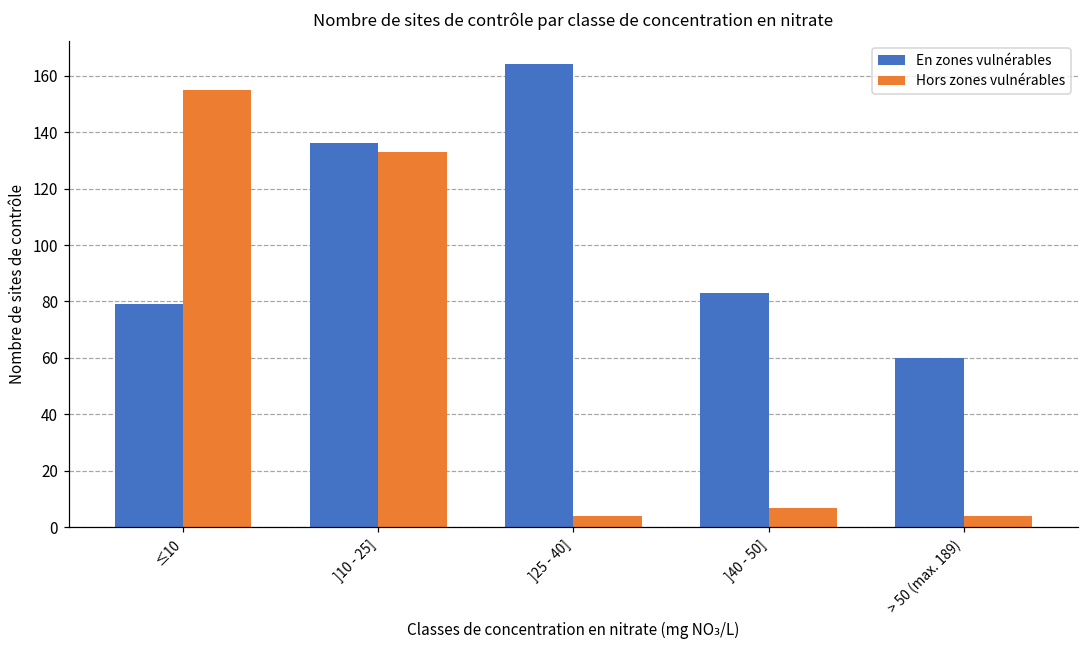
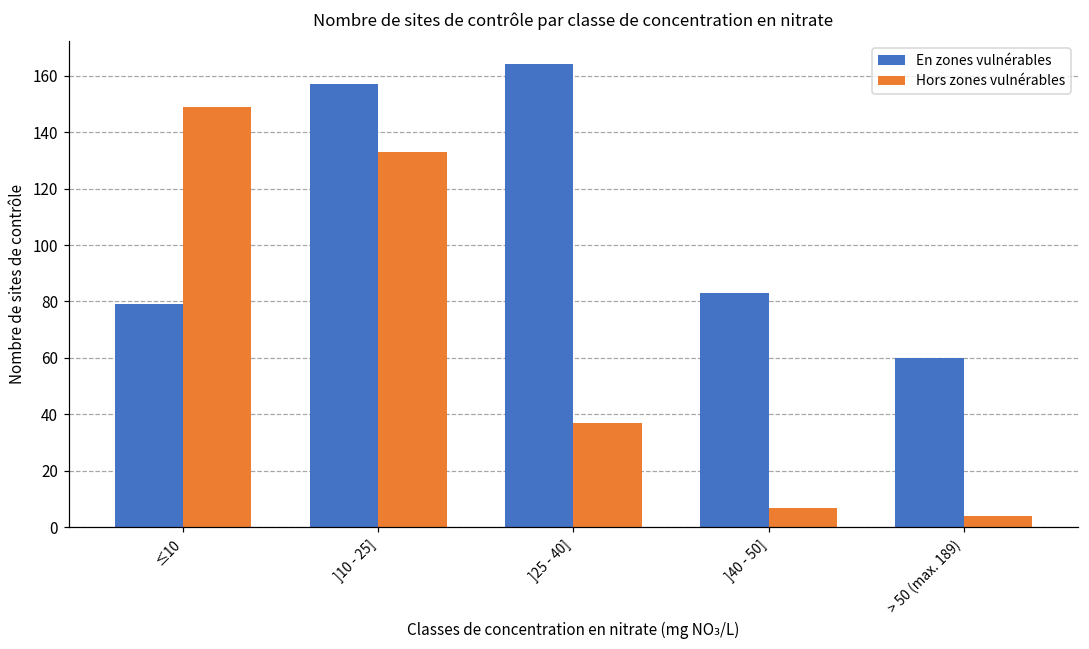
Hors zones vulnérables, ≤10: 155 -> 149
En zones vulnérables, ]10 - 25]: 136 -> 157
Hors zones vulnérables, ]25 - 40]: 4 -> 37
